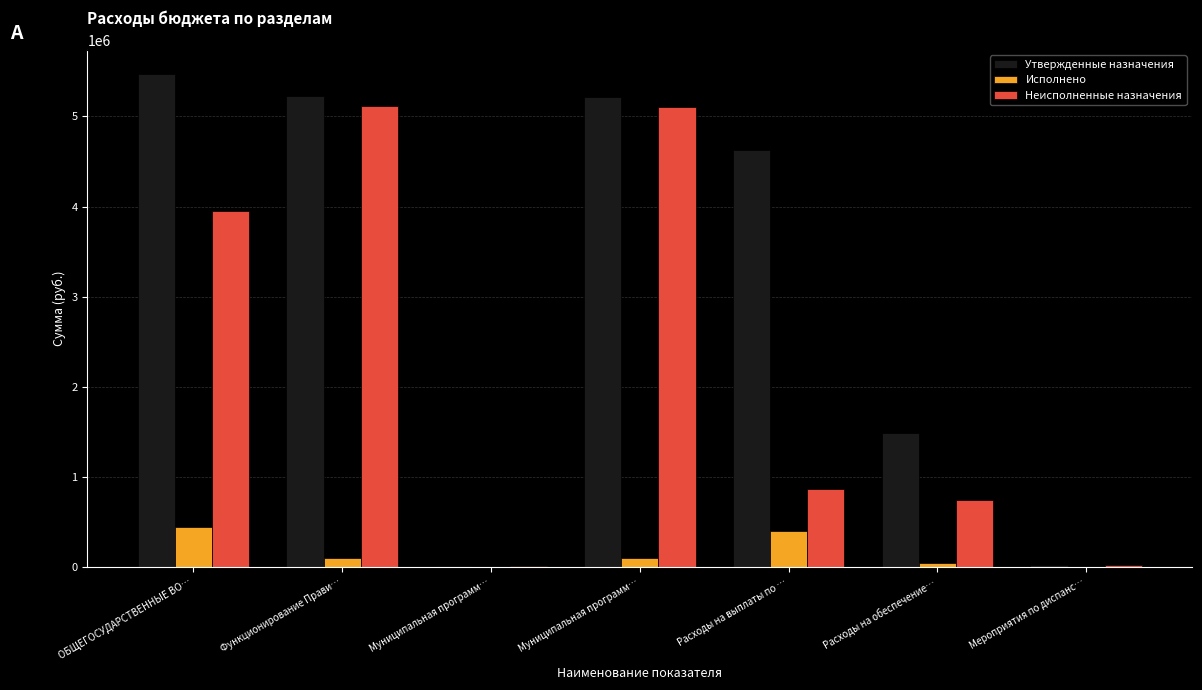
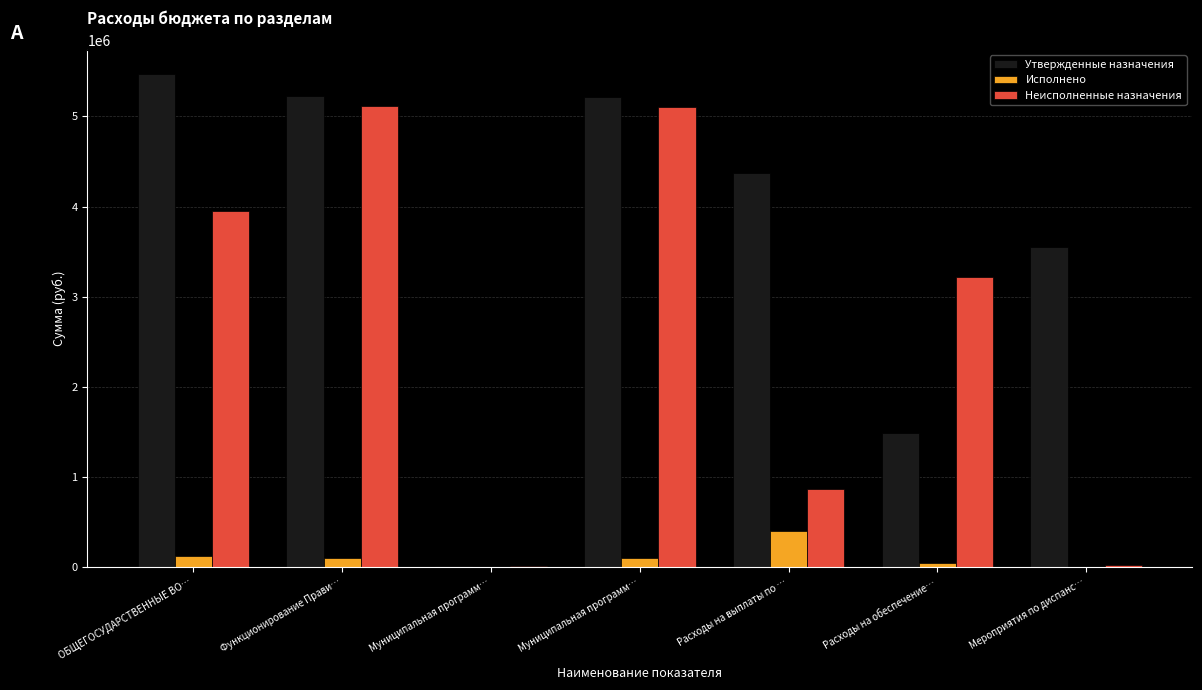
Исполнено, ОБЩЕГОСУДАРСТВЕННЫЕ ВО…: 400000 -> 100000
Утвержденные назначения, Расходы на выплаты по …: 4600000 -> 4400000
Неисполненные назначения, Расходы на обеспечение…: 700000 -> 3200000
Утвержденные назначения, Мероприятия по диспанс…: 0 -> 3600000
